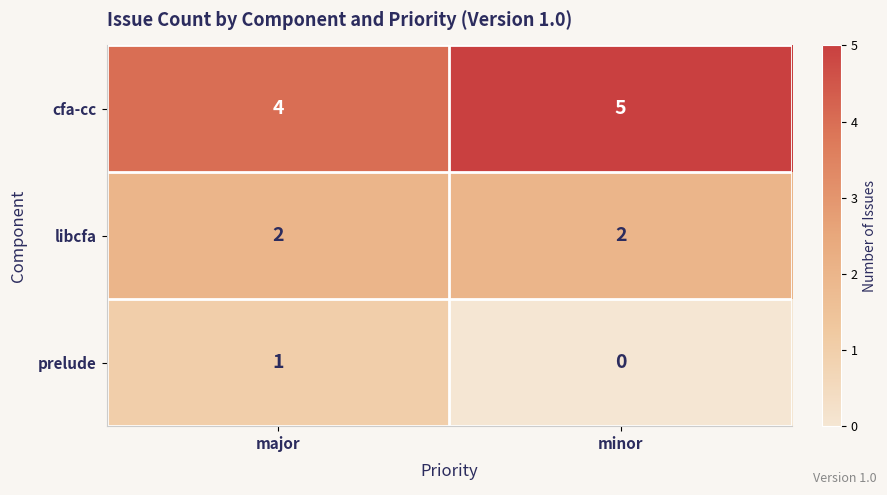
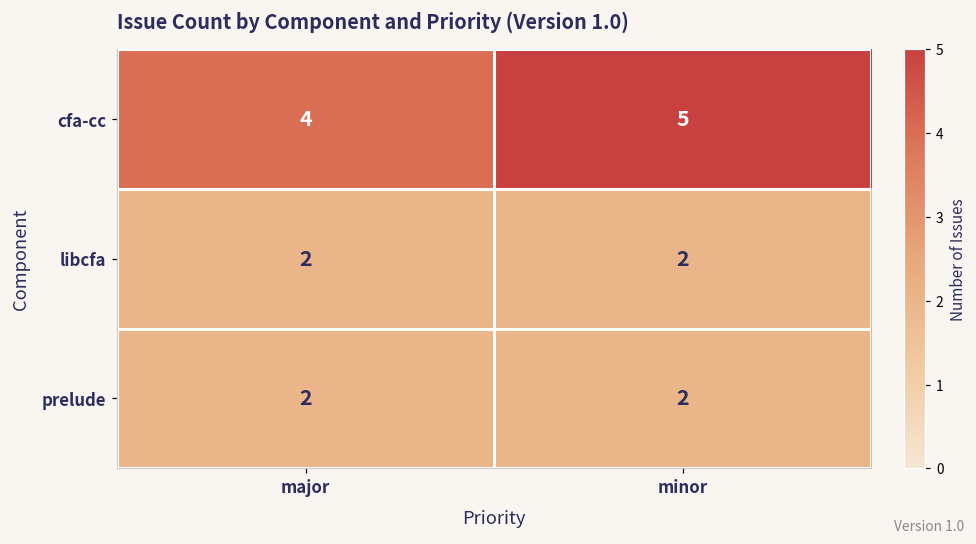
prelude, major: 1 -> 2
prelude, minor: 0 -> 2
